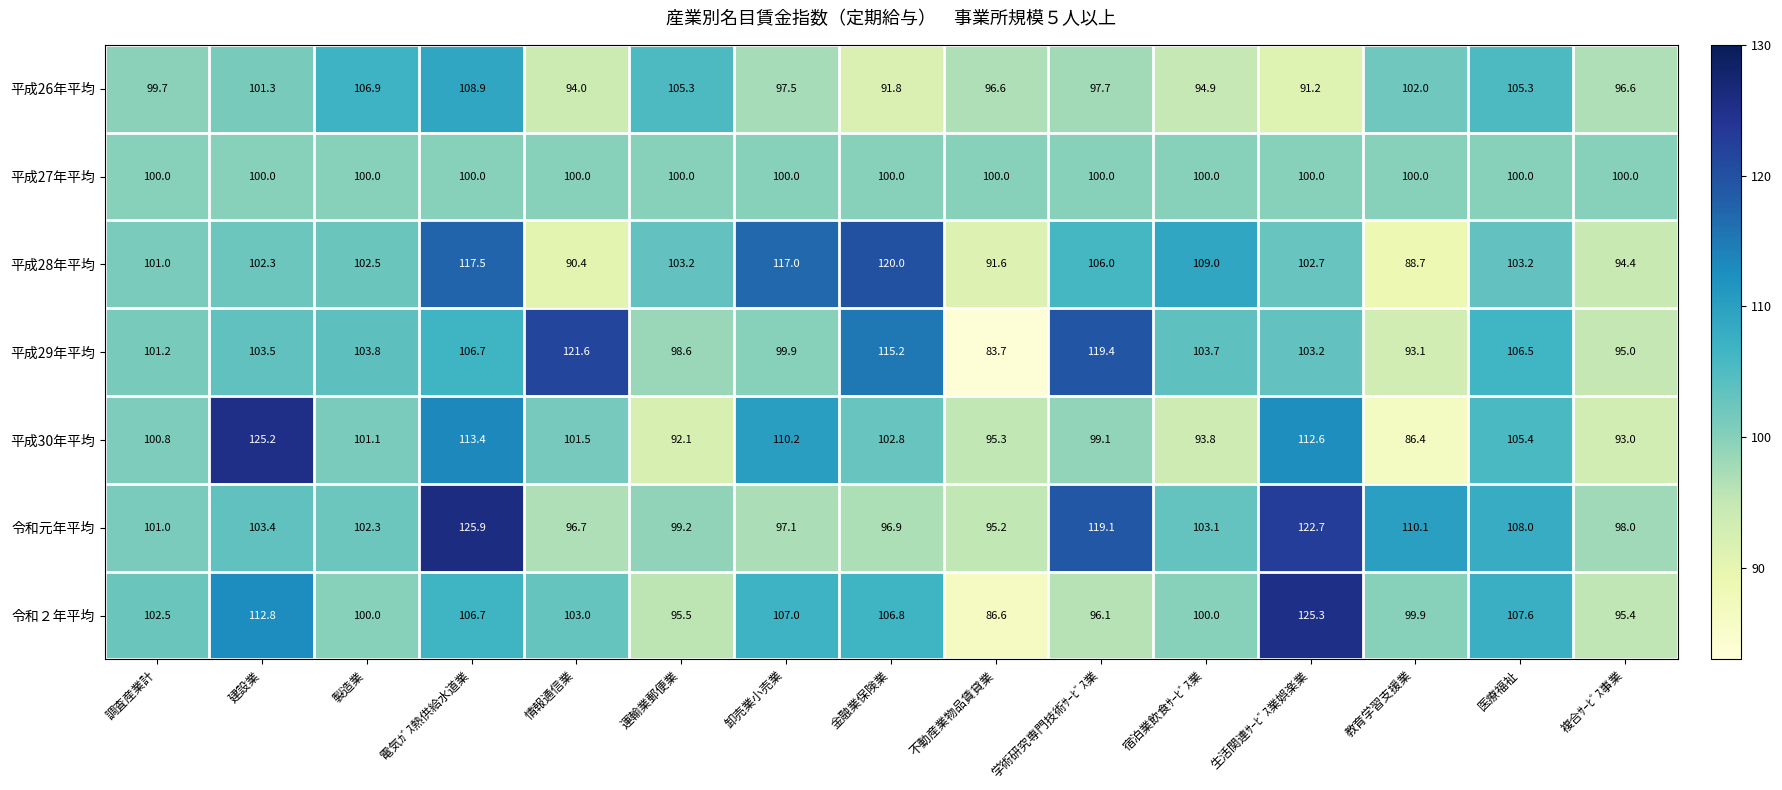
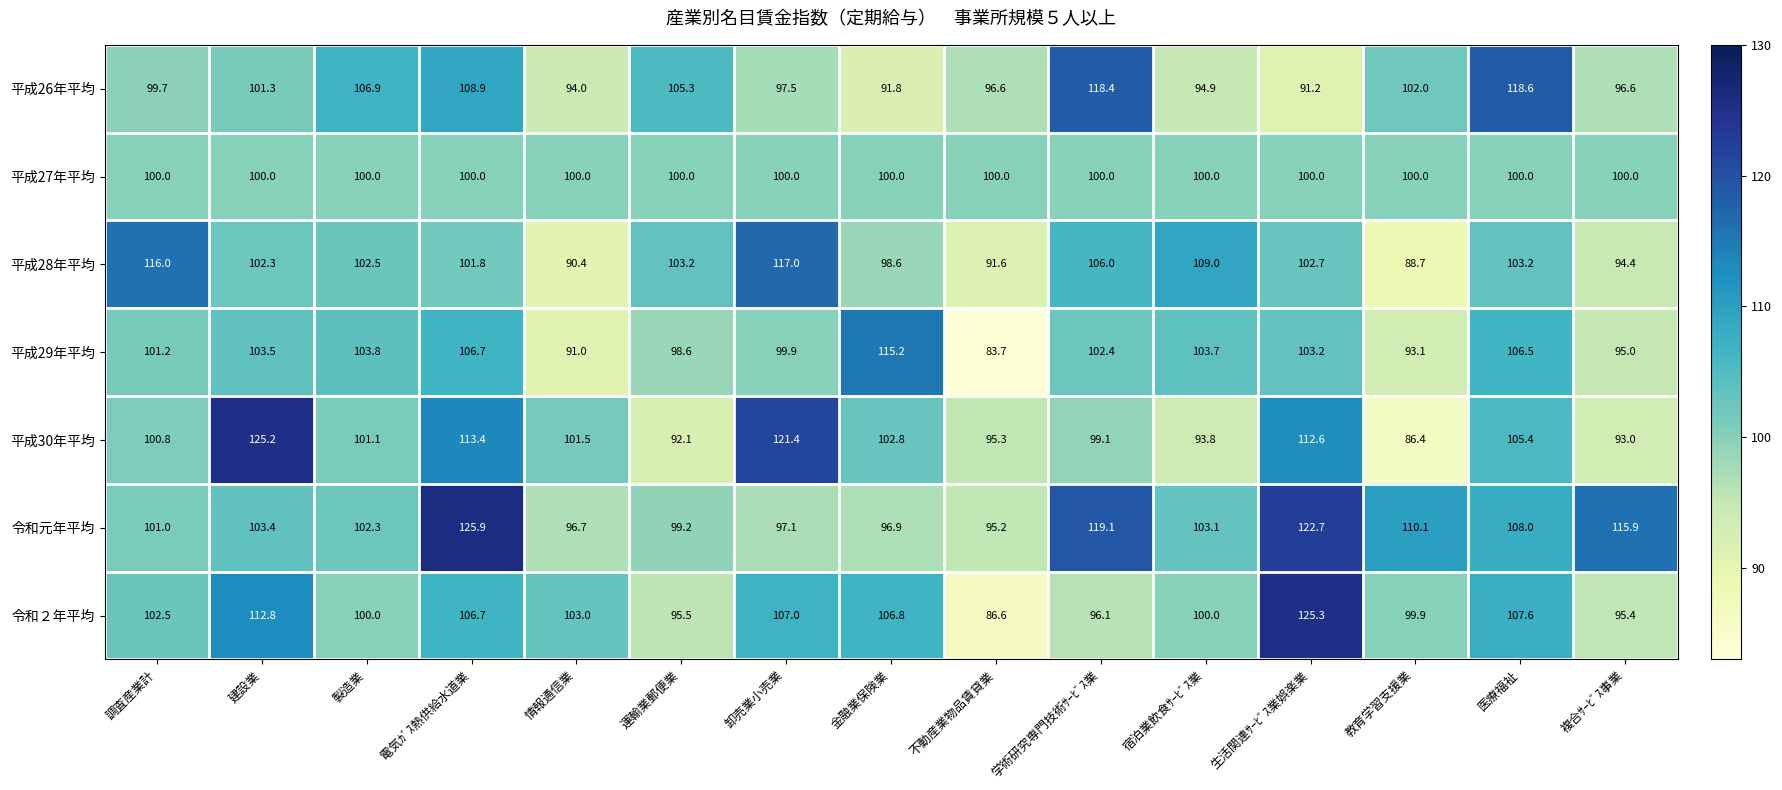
平成26年平均, 学術研究専門技術ｻｰﾋﾞｽ業: 97.7 -> 118.4
平成26年平均, 医療福祉: 105.3 -> 118.6
平成28年平均, 調査産業計: 101.0 -> 116.0
平成28年平均, 電気ｶﾞｽ熱供給水道業: 117.5 -> 101.8
平成28年平均, 金融業保険業: 120.0 -> 98.6
平成29年平均, 情報通信業: 121.6 -> 91.0
平成29年平均, 学術研究専門技術ｻｰﾋﾞｽ業: 119.4 -> 102.4
平成30年平均, 卸売業小売業: 110.2 -> 121.4
令和元年平均, 複合ｻｰﾋﾞｽ事業: 98.0 -> 115.9
